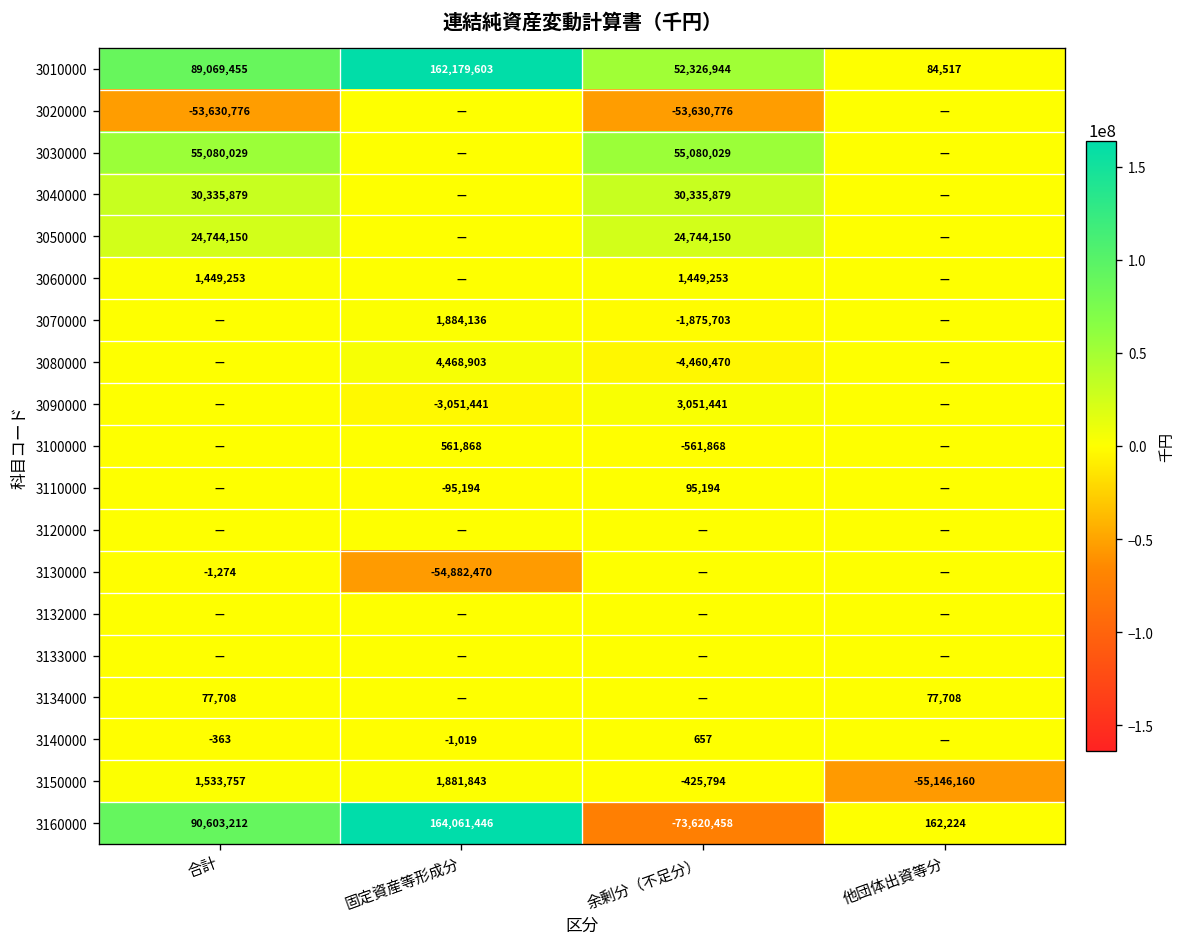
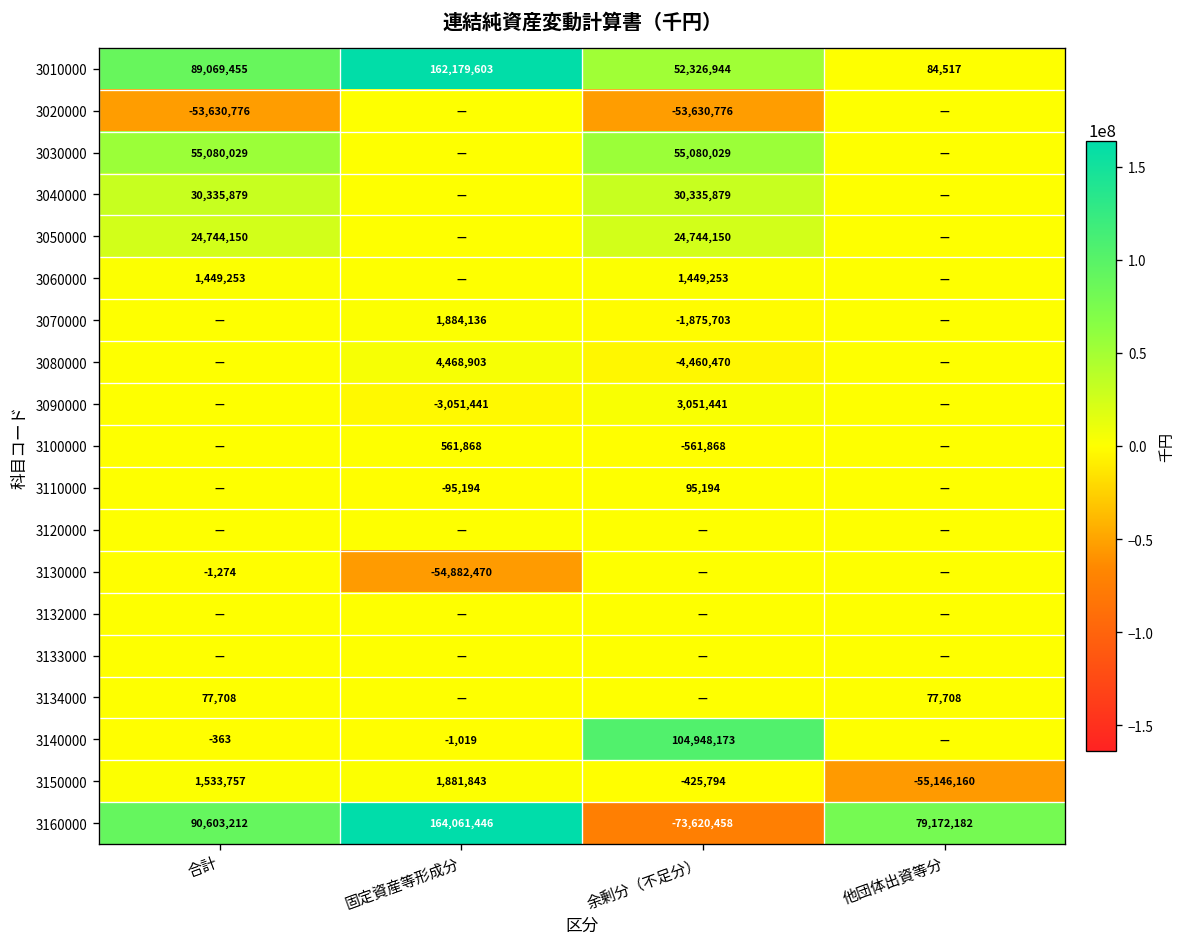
3140000, 余剰分（不足分）: 657 -> 104,948,173
3160000, 他団体出資等分: 162,224 -> 79,172,182
